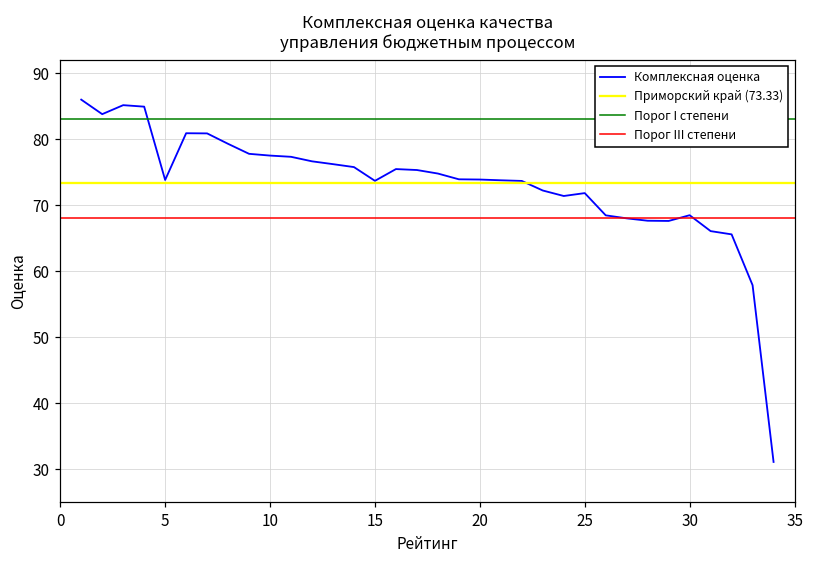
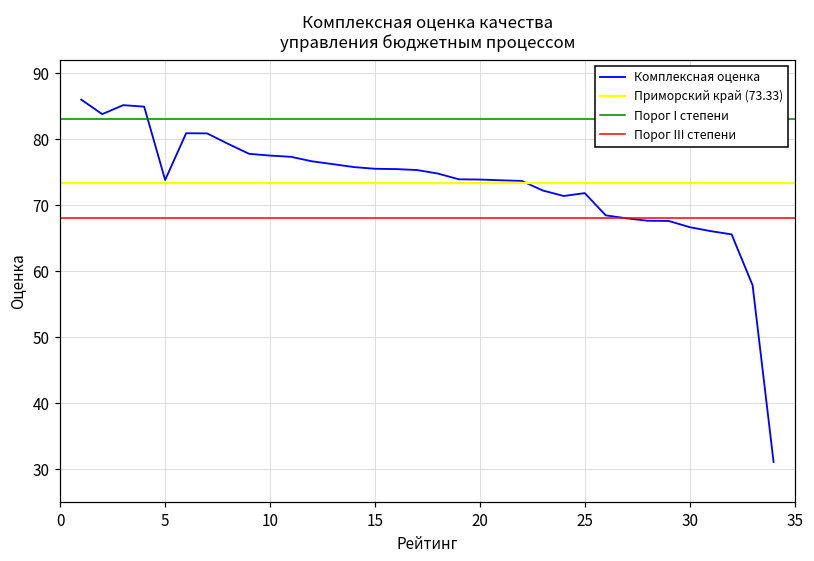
15: 74 -> 76
30: 68 -> 67
